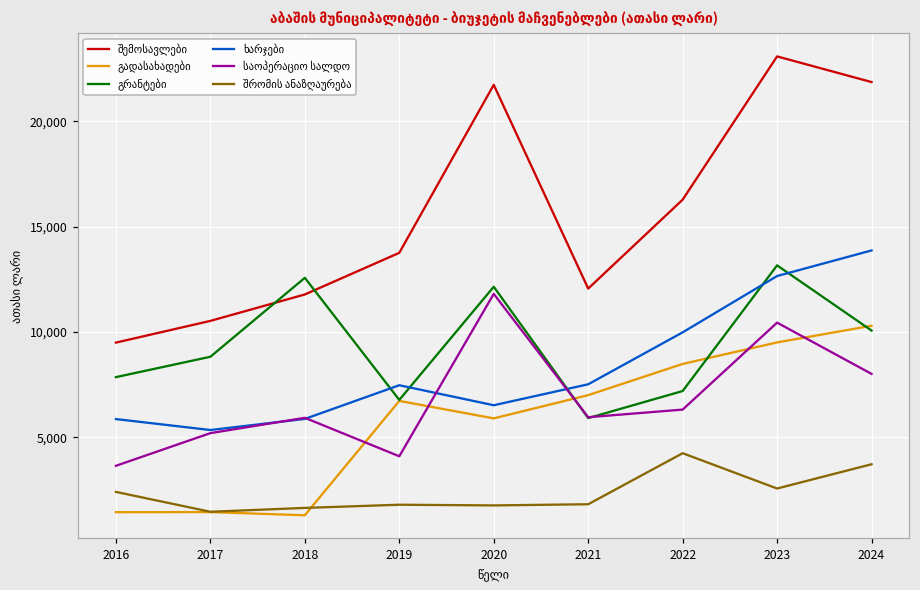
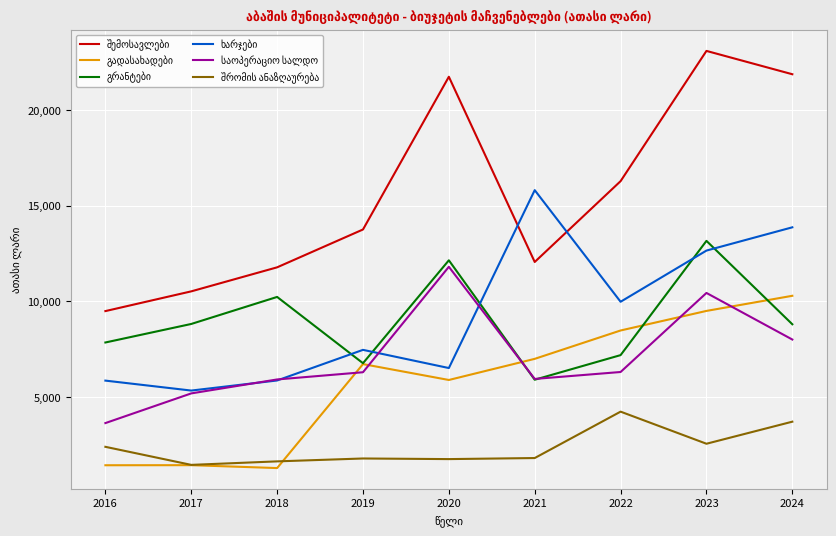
გრანტები, 2018: 12,600 -> 10,200
საოპერაციო სალდო, 2019: 4,100 -> 6,300
ხარჯები, 2021: 7,500 -> 15,800
გრანტები, 2024: 10,100 -> 8,800
